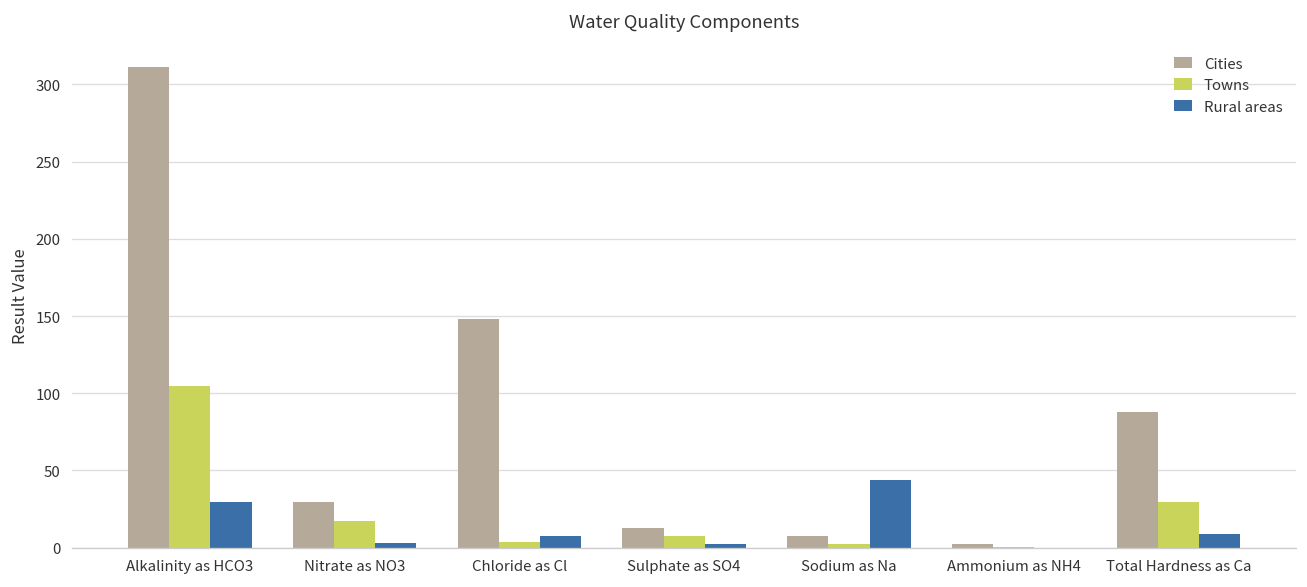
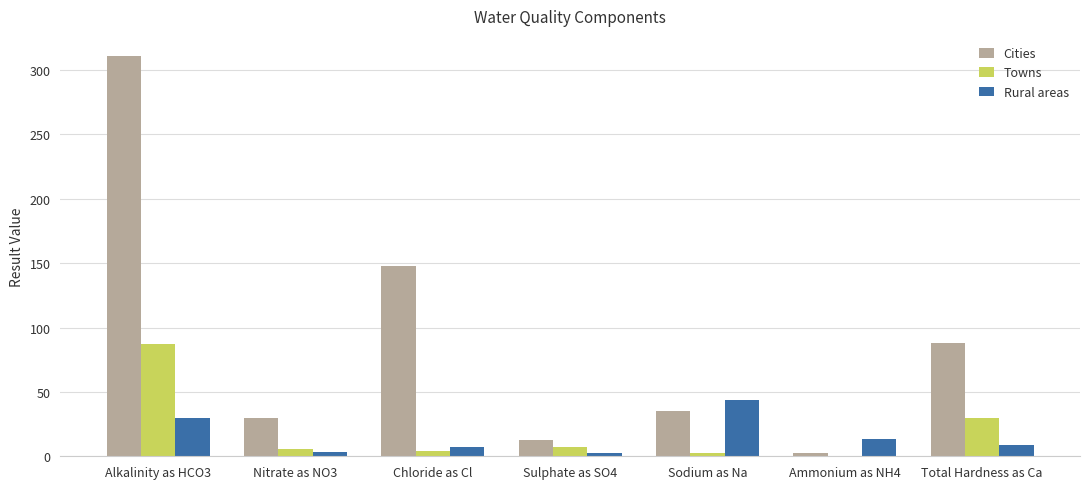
Towns, Alkalinity as HCO3: 105 -> 87
Towns, Nitrate as NO3: 17 -> 6
Cities, Sodium as Na: 8 -> 35
Rural areas, Ammonium as NH4: 0 -> 13
